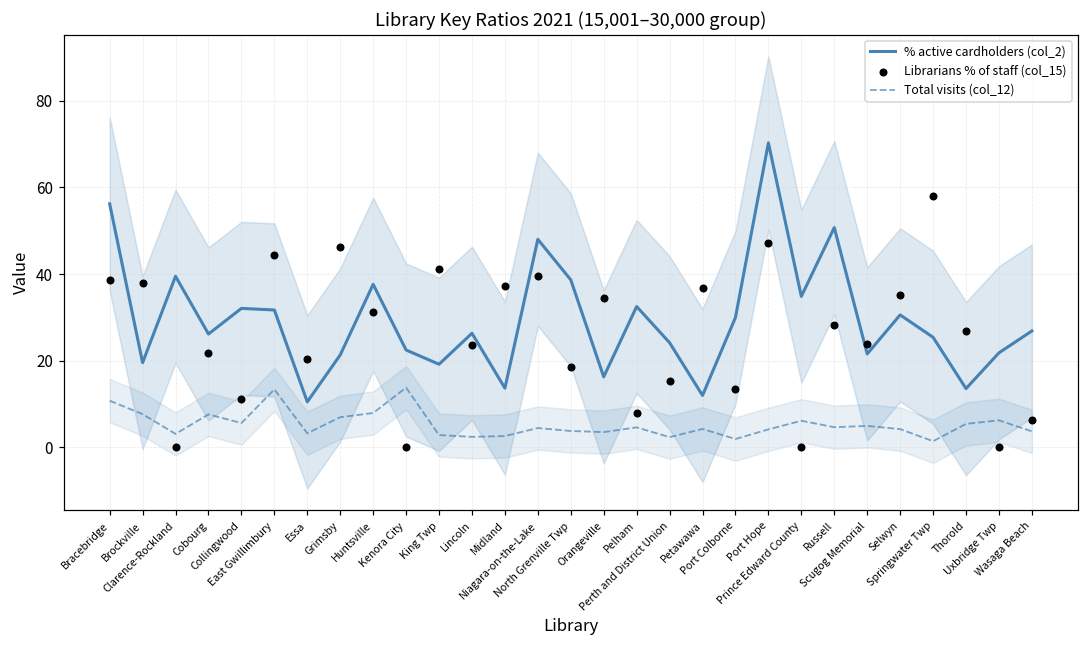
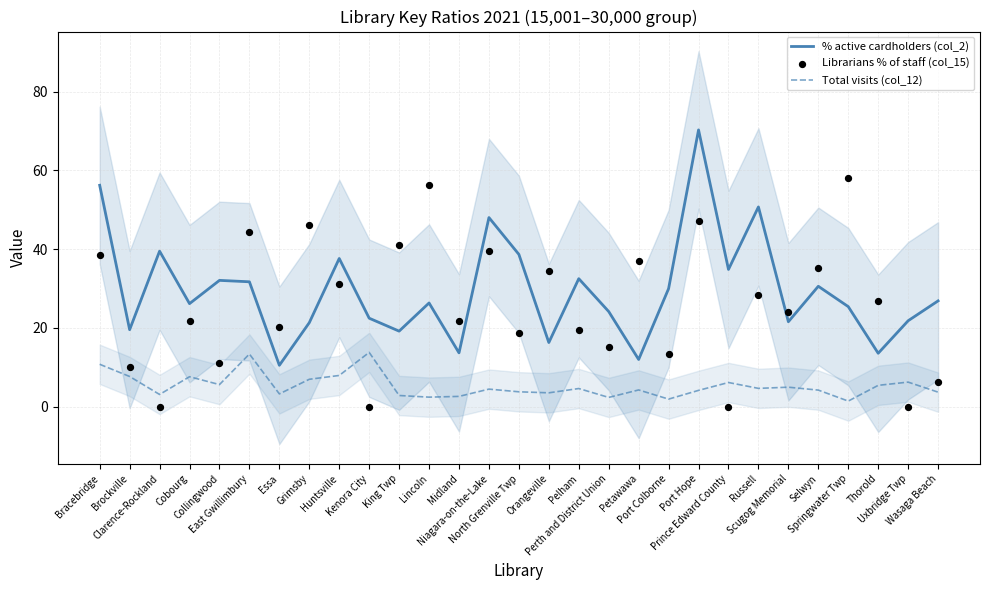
Librarians % of staff (col_15), Brockville: 38 -> 10
Librarians % of staff (col_15), Lincoln: 24 -> 56
Librarians % of staff (col_15), Midland: 37 -> 22
Librarians % of staff (col_15), Pelham: 8 -> 20
